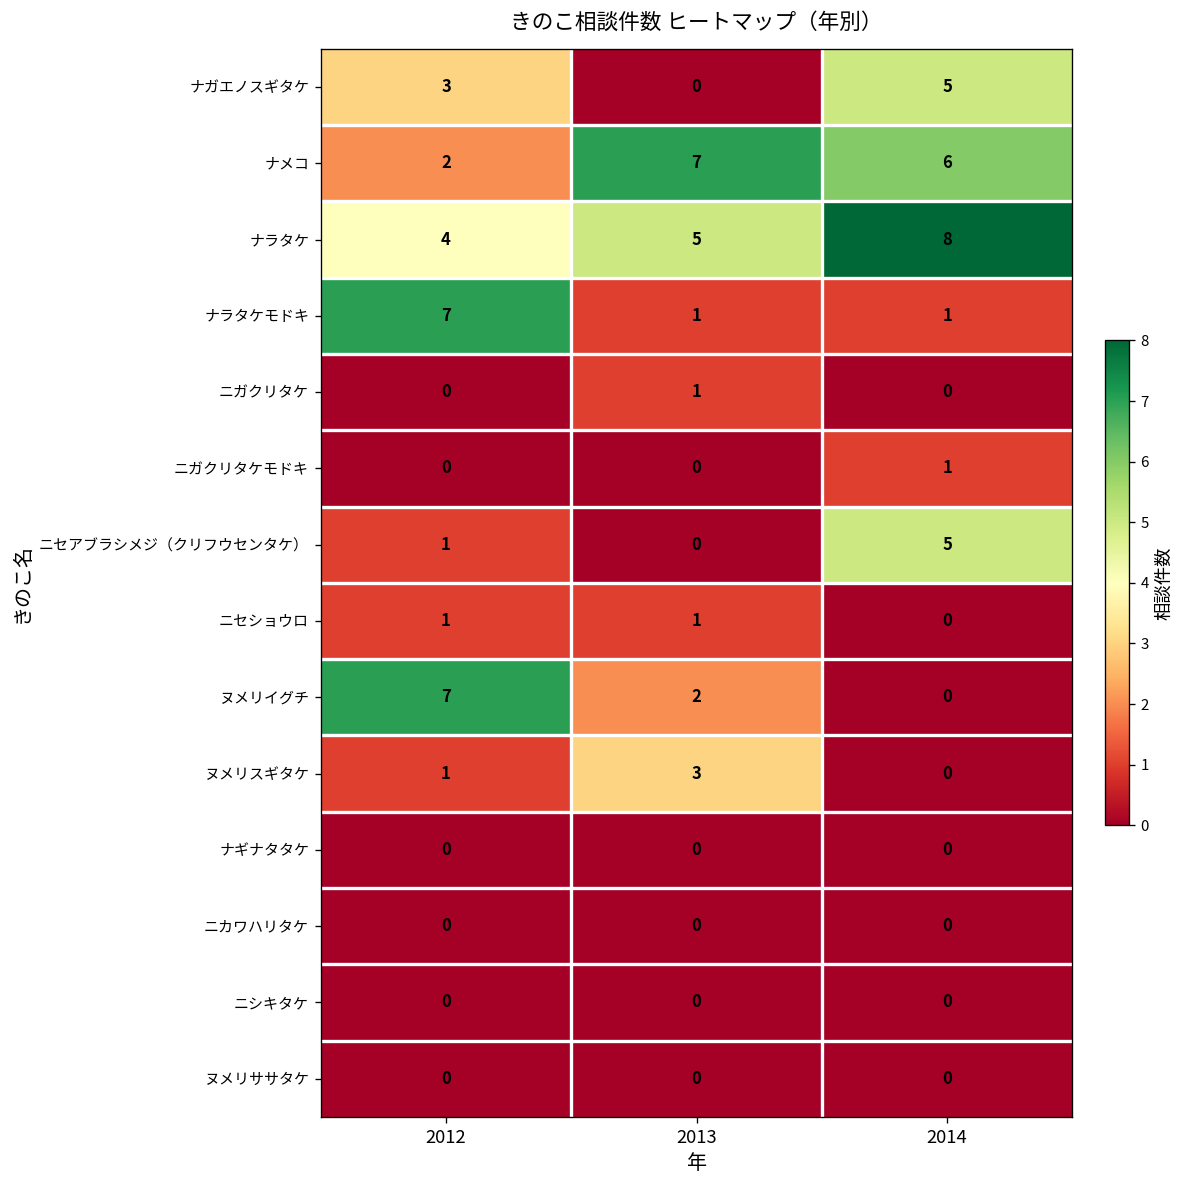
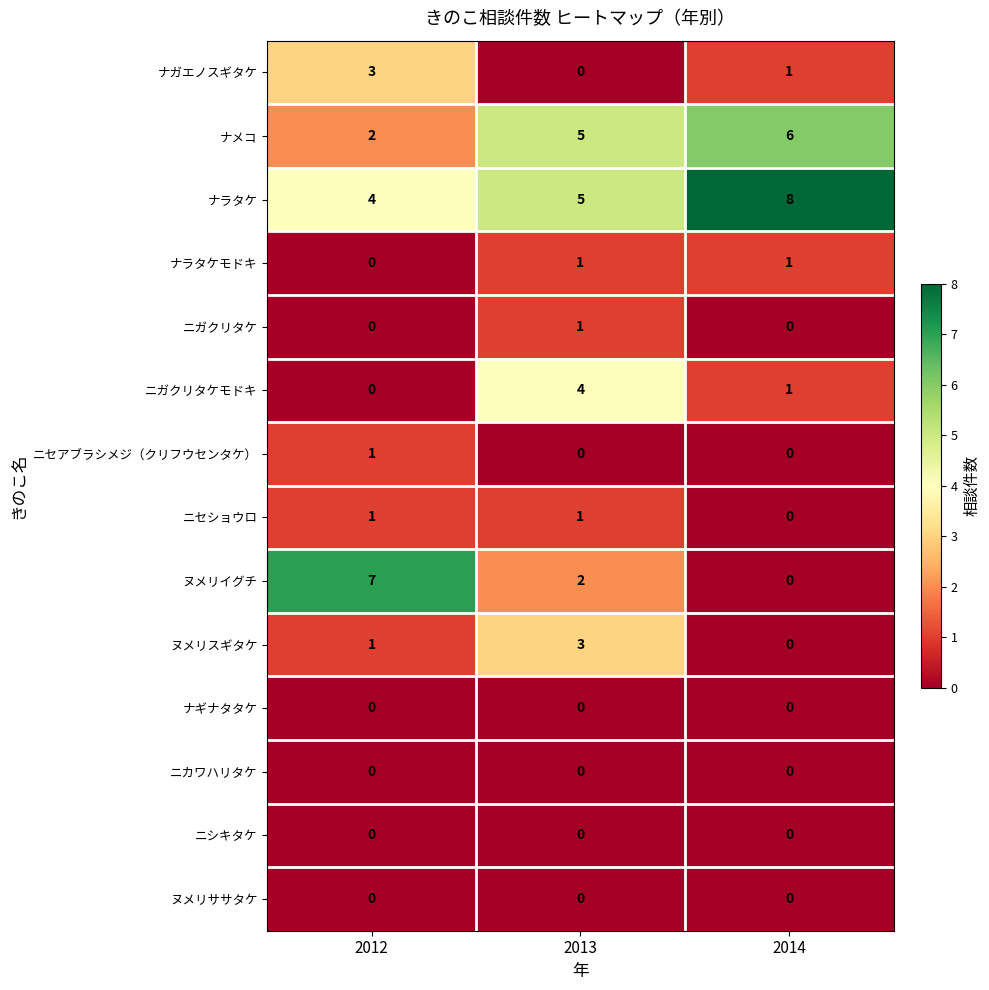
ナガエノスギタケ, 2014: 5 -> 1
ナメコ, 2013: 7 -> 5
ナラタケモドキ, 2012: 7 -> 0
ニガクリタケモドキ, 2013: 0 -> 4
ニセアブラシメジ（クリフウセンタケ）, 2014: 5 -> 0
